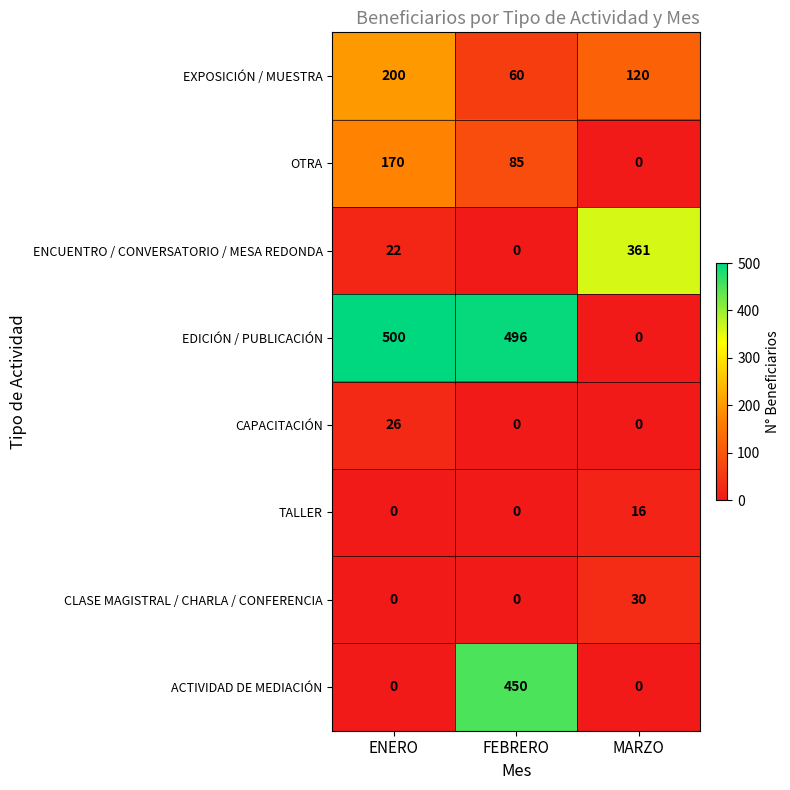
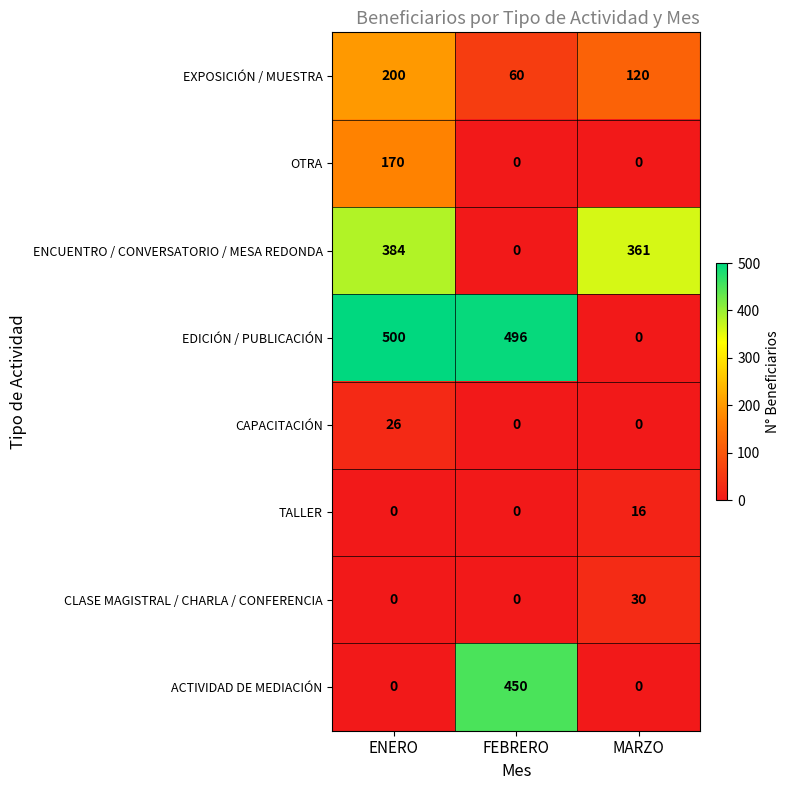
OTRA, FEBRERO: 85 -> 0
ENCUENTRO / CONVERSATORIO / MESA REDONDA, ENERO: 22 -> 384
